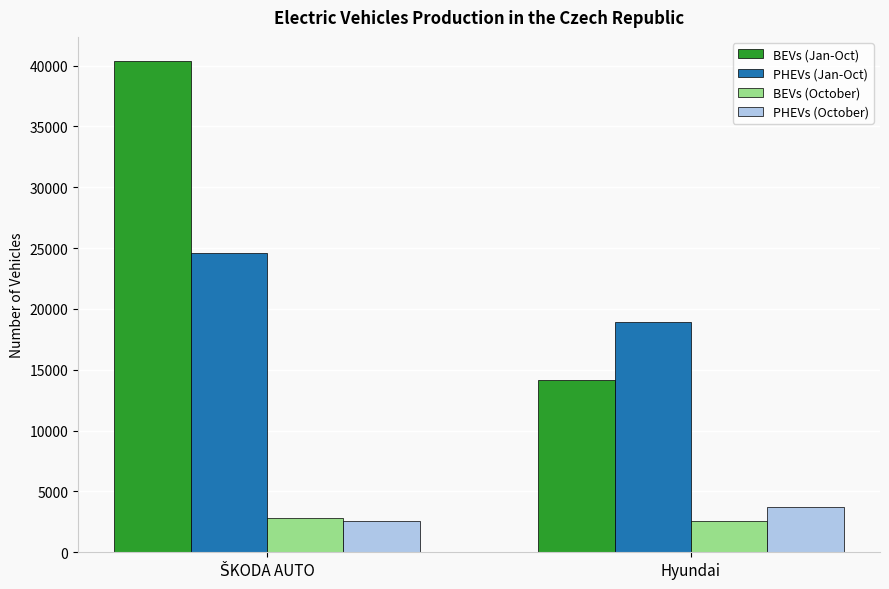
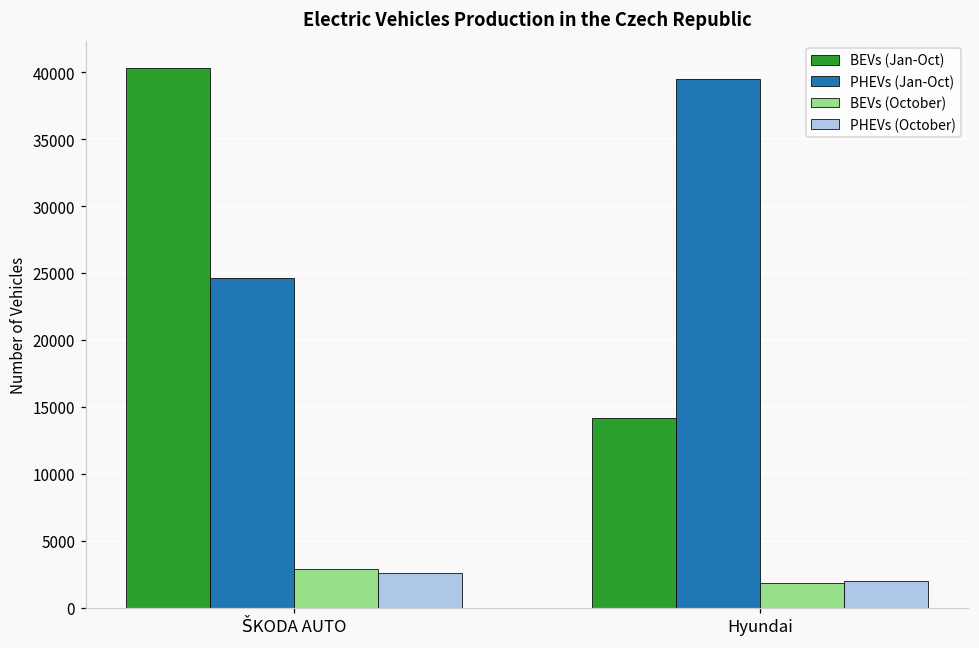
PHEVs (Jan-Oct), Hyundai: 18900 -> 39500
BEVs (October), Hyundai: 2600 -> 1800
PHEVs (October), Hyundai: 3700 -> 2000
